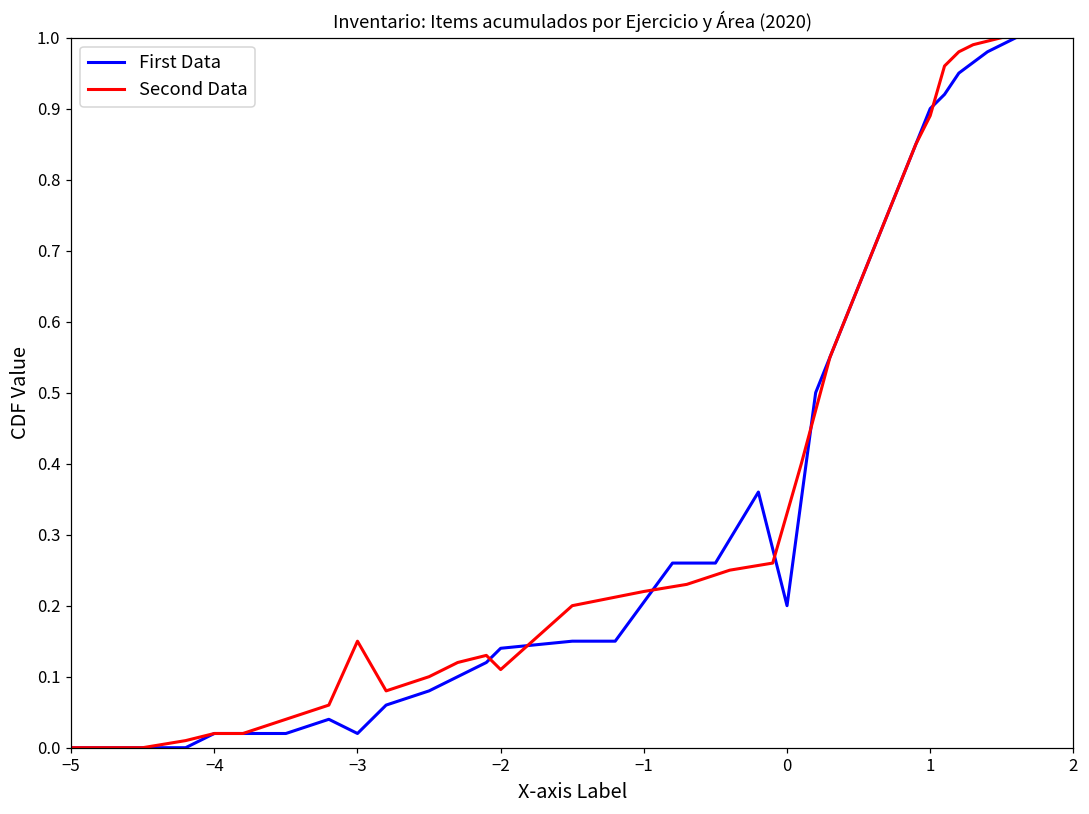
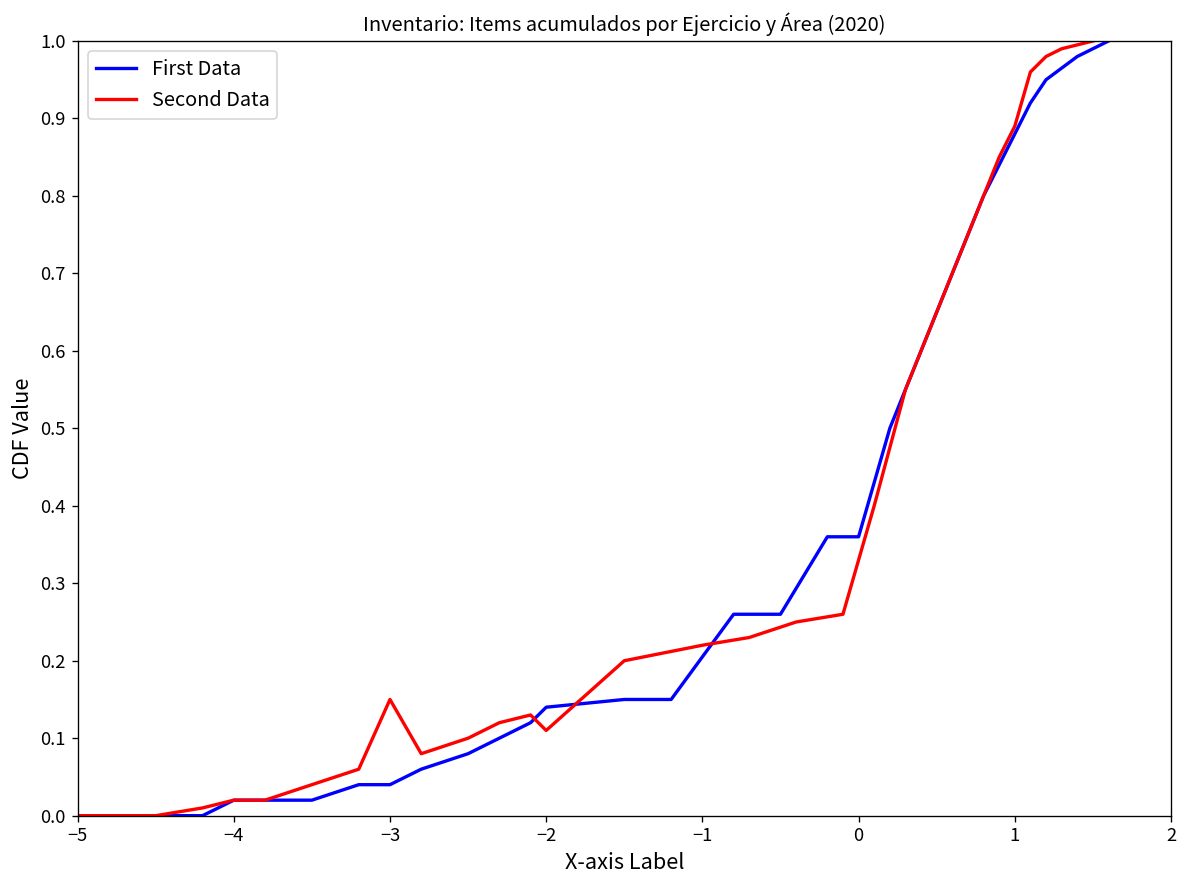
First Data, −3: 0.02 -> 0.04
First Data, 0: 0.20 -> 0.36
First Data, 1: 0.90 -> 0.88
